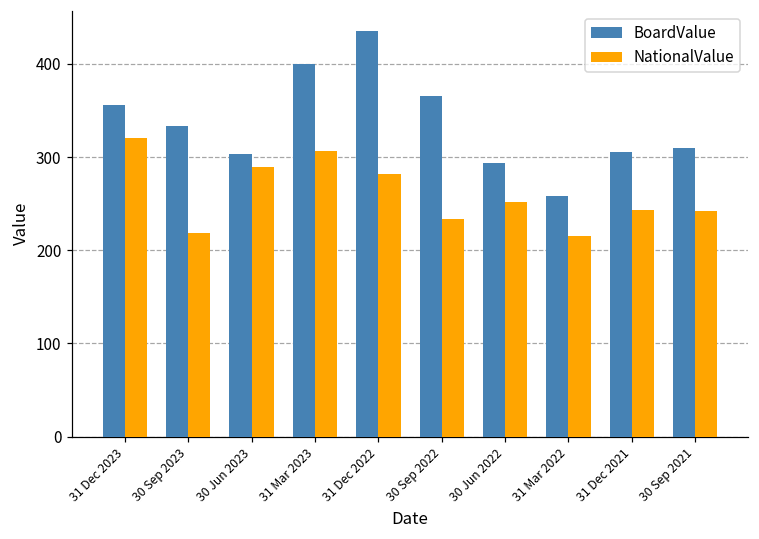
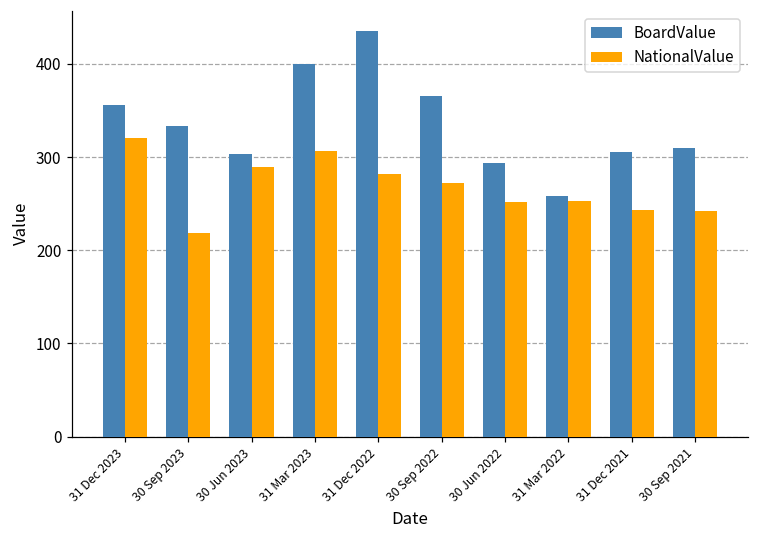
NationalValue, 30 Sep 2022: 230 -> 270
NationalValue, 31 Mar 2022: 220 -> 250
